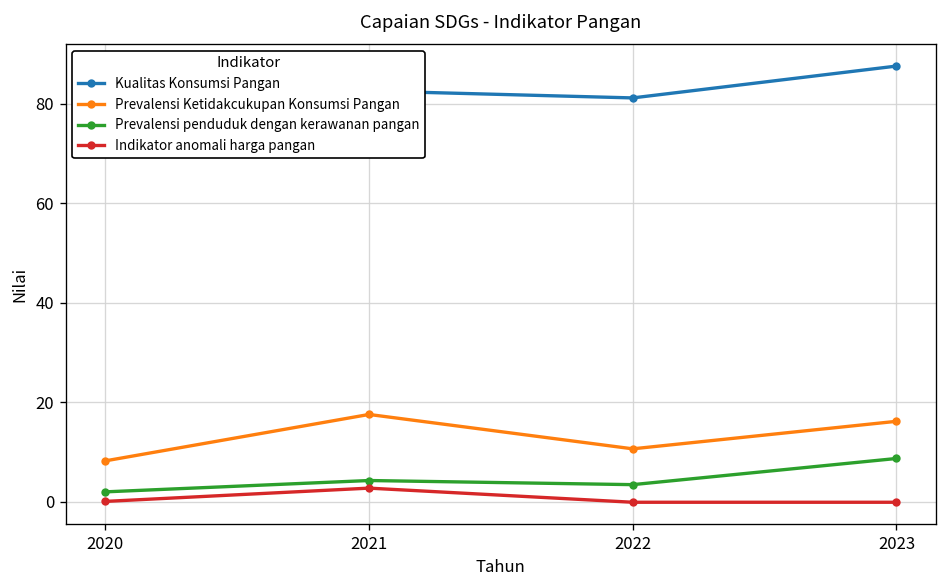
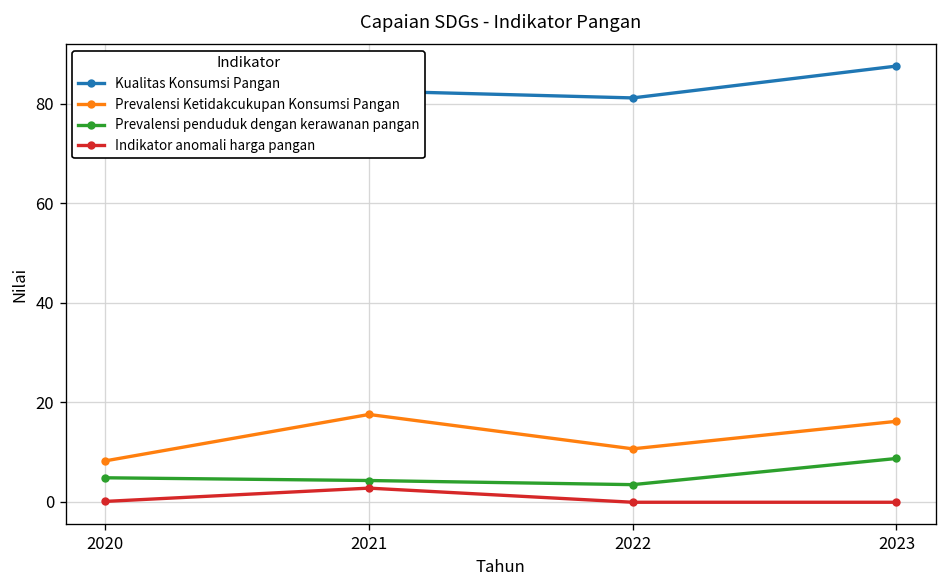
Prevalensi penduduk dengan kerawanan pangan, 2020: 2 -> 5
